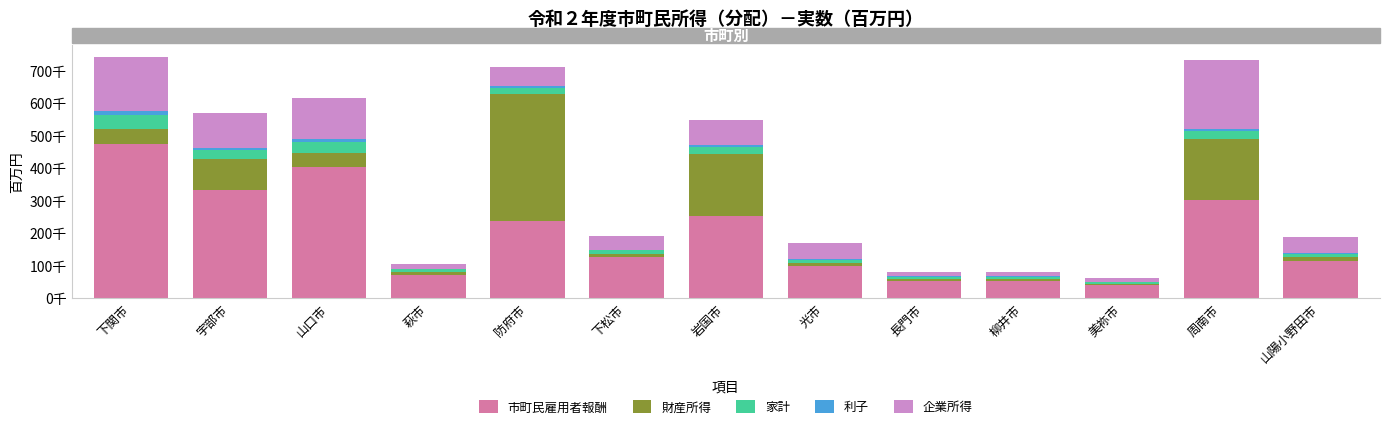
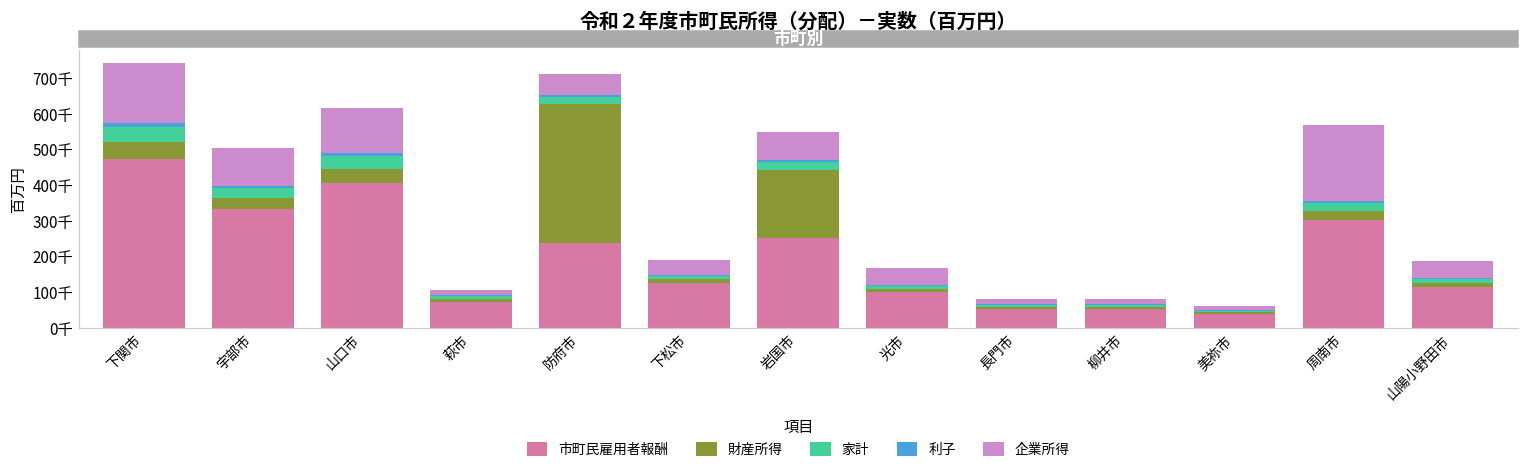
財産所得, 宇部市: 90千 -> 30千
財産所得, 周南市: 190千 -> 30千
